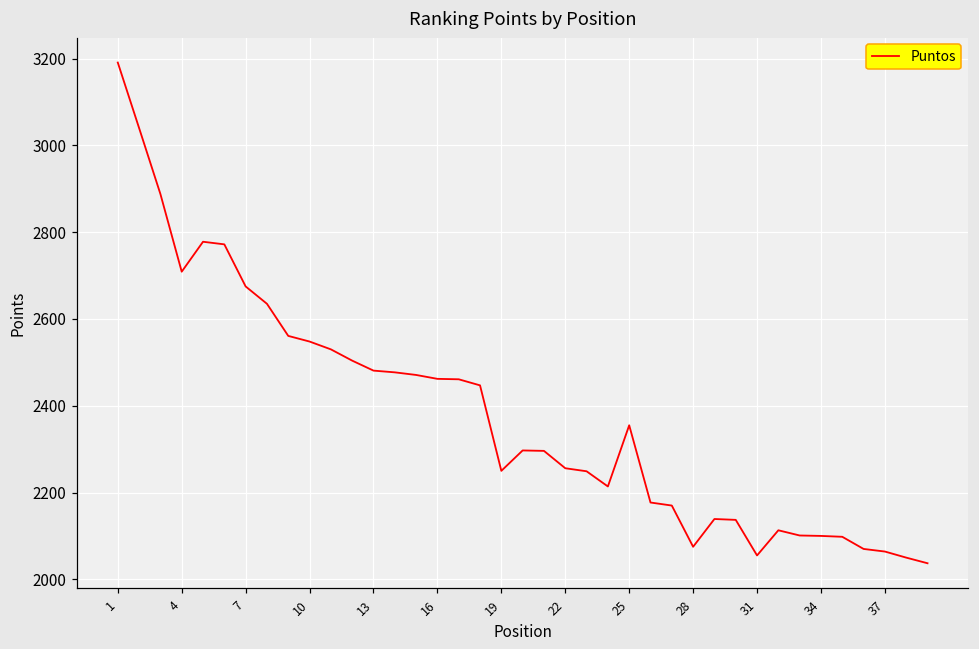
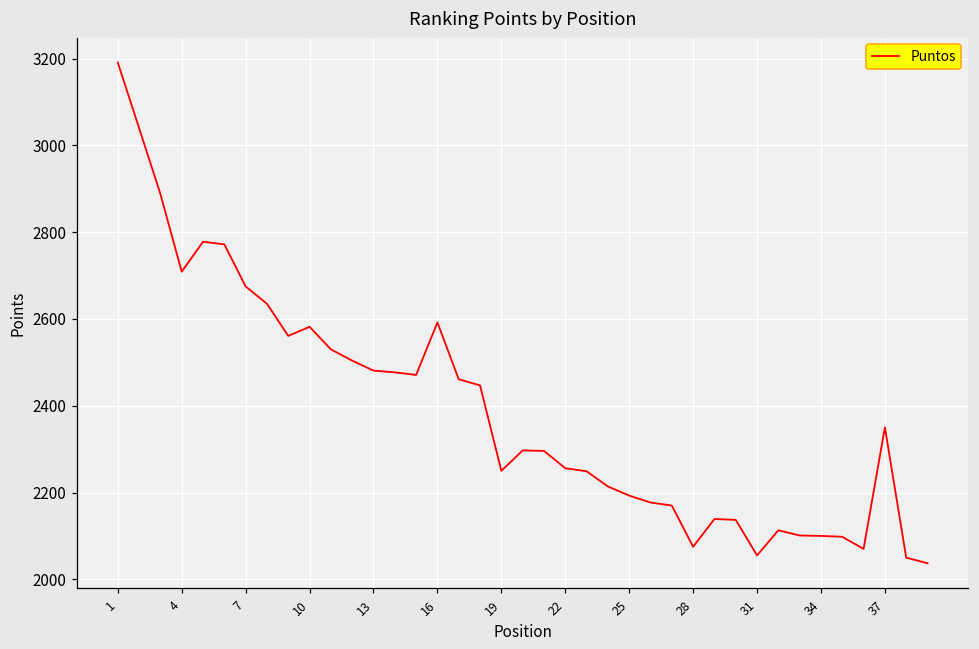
10: 2550 -> 2580
16: 2460 -> 2590
25: 2360 -> 2190
37: 2060 -> 2350
